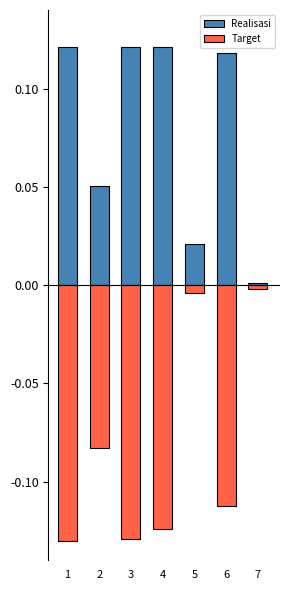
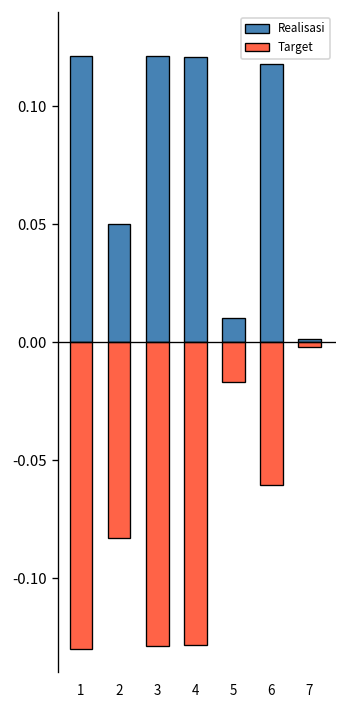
Target, 4: -0.124 -> -0.128
Realisasi, 5: 0.021 -> 0.010
Target, 5: -0.004 -> -0.017
Target, 6: -0.112 -> -0.061
